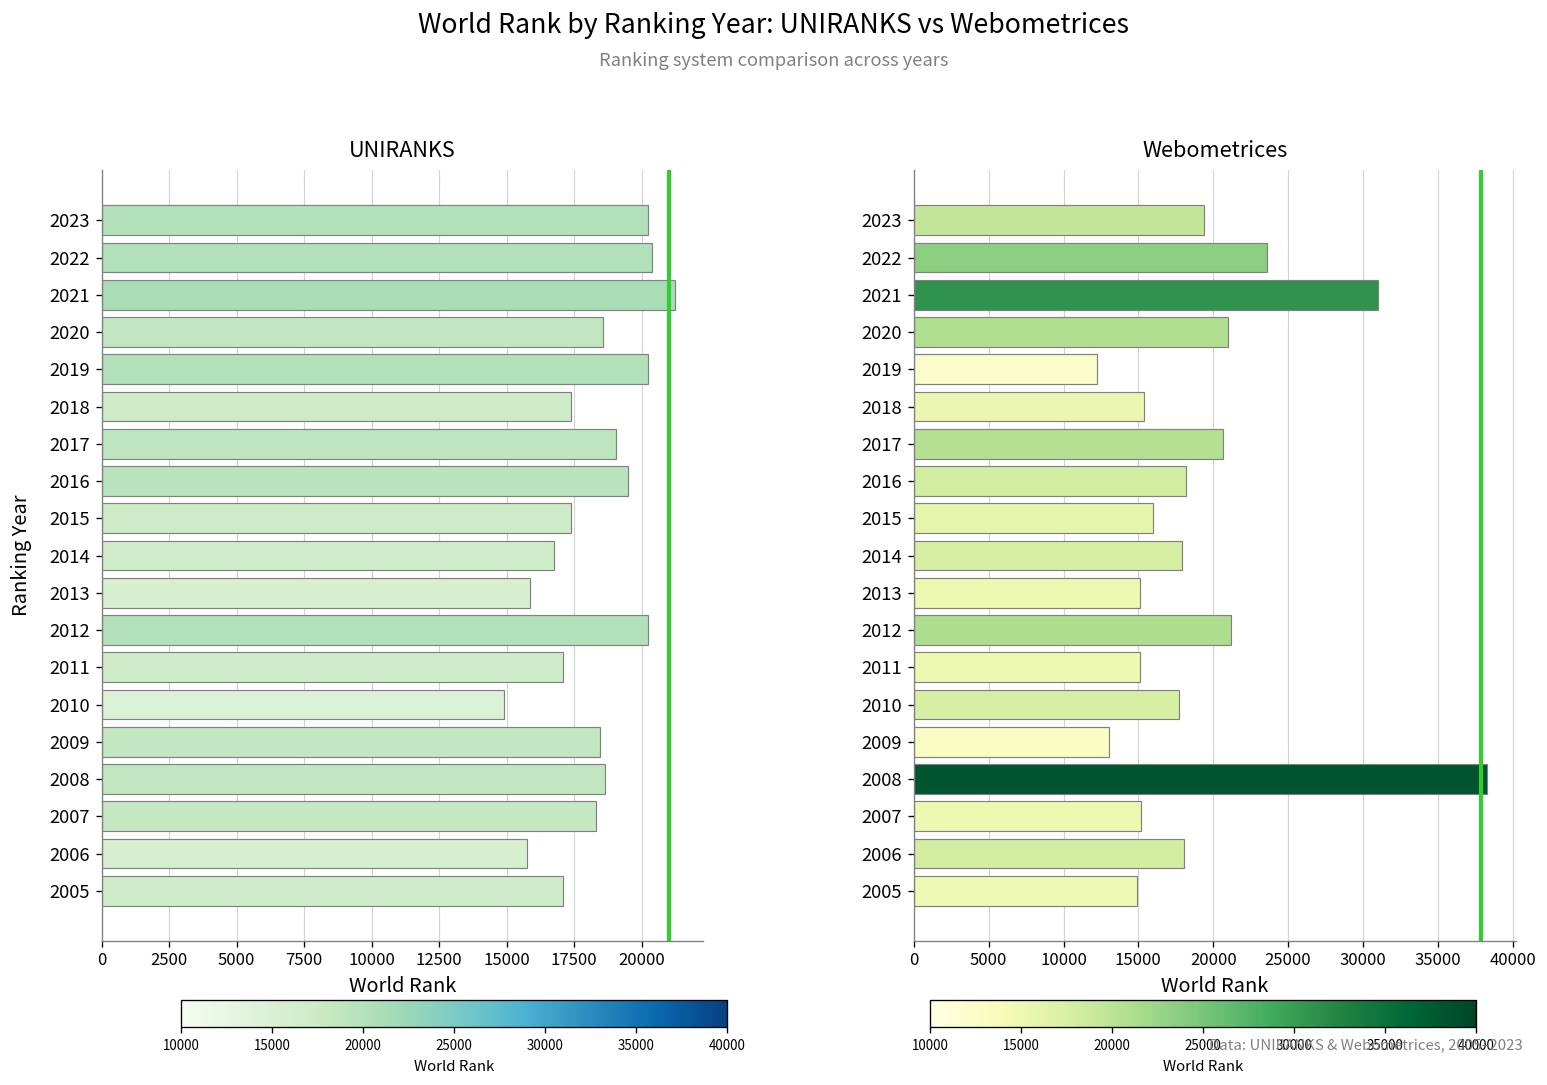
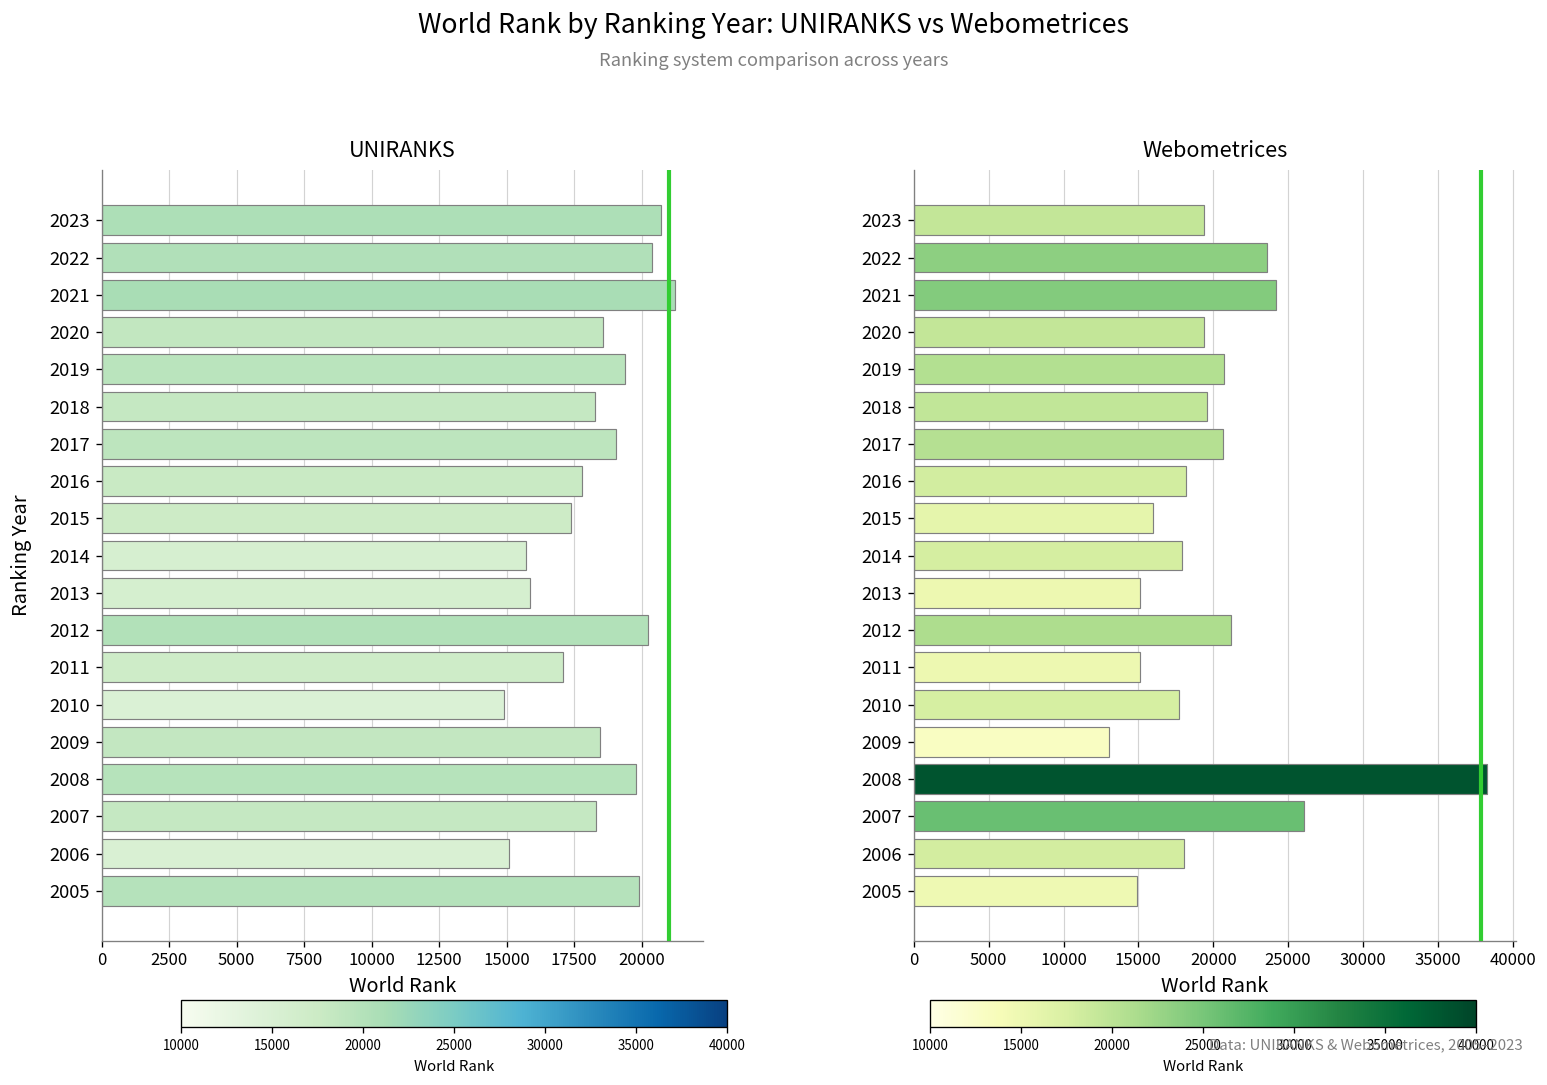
UNIRANKS, 2023: 20200 -> 20700
UNIRANKS, 2019: 20200 -> 19400
UNIRANKS, 2018: 17400 -> 18300
UNIRANKS, 2016: 19500 -> 17800
UNIRANKS, 2014: 16800 -> 15700
UNIRANKS, 2008: 18600 -> 19800
UNIRANKS, 2006: 15700 -> 15100
UNIRANKS, 2005: 17100 -> 19900
Webometrices, 2021: 31000 -> 24200
Webometrices, 2020: 21000 -> 19400
Webometrices, 2019: 12300 -> 20700
Webometrices, 2018: 15400 -> 19600
Webometrices, 2007: 15100 -> 26000
